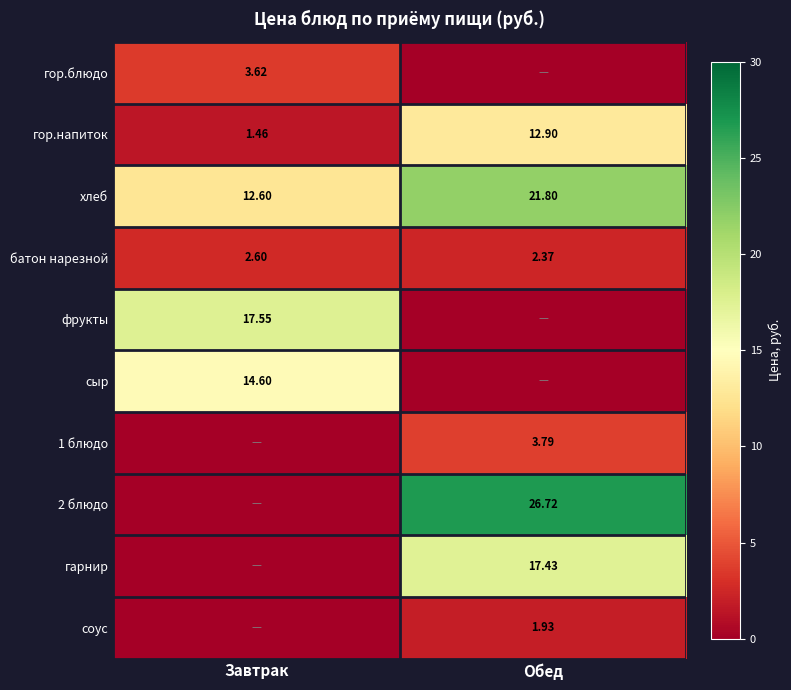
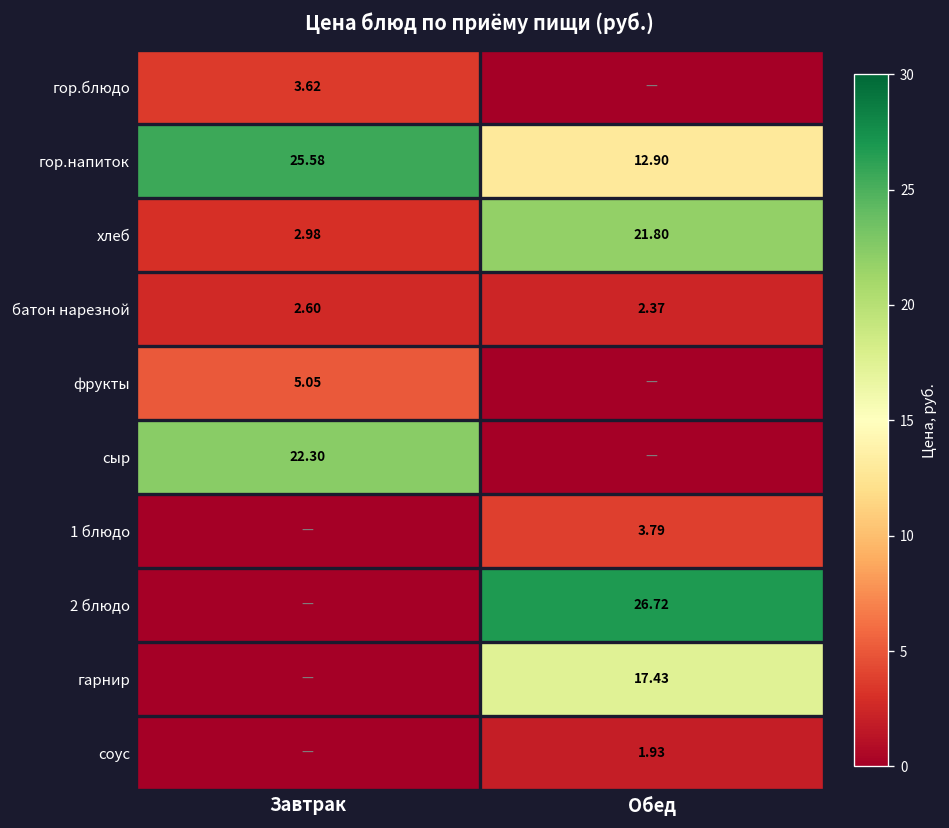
гор.напиток, Завтрак: 1.46 -> 25.58
хлеб, Завтрак: 12.60 -> 2.98
фрукты, Завтрак: 17.55 -> 5.05
сыр, Завтрак: 14.60 -> 22.30
